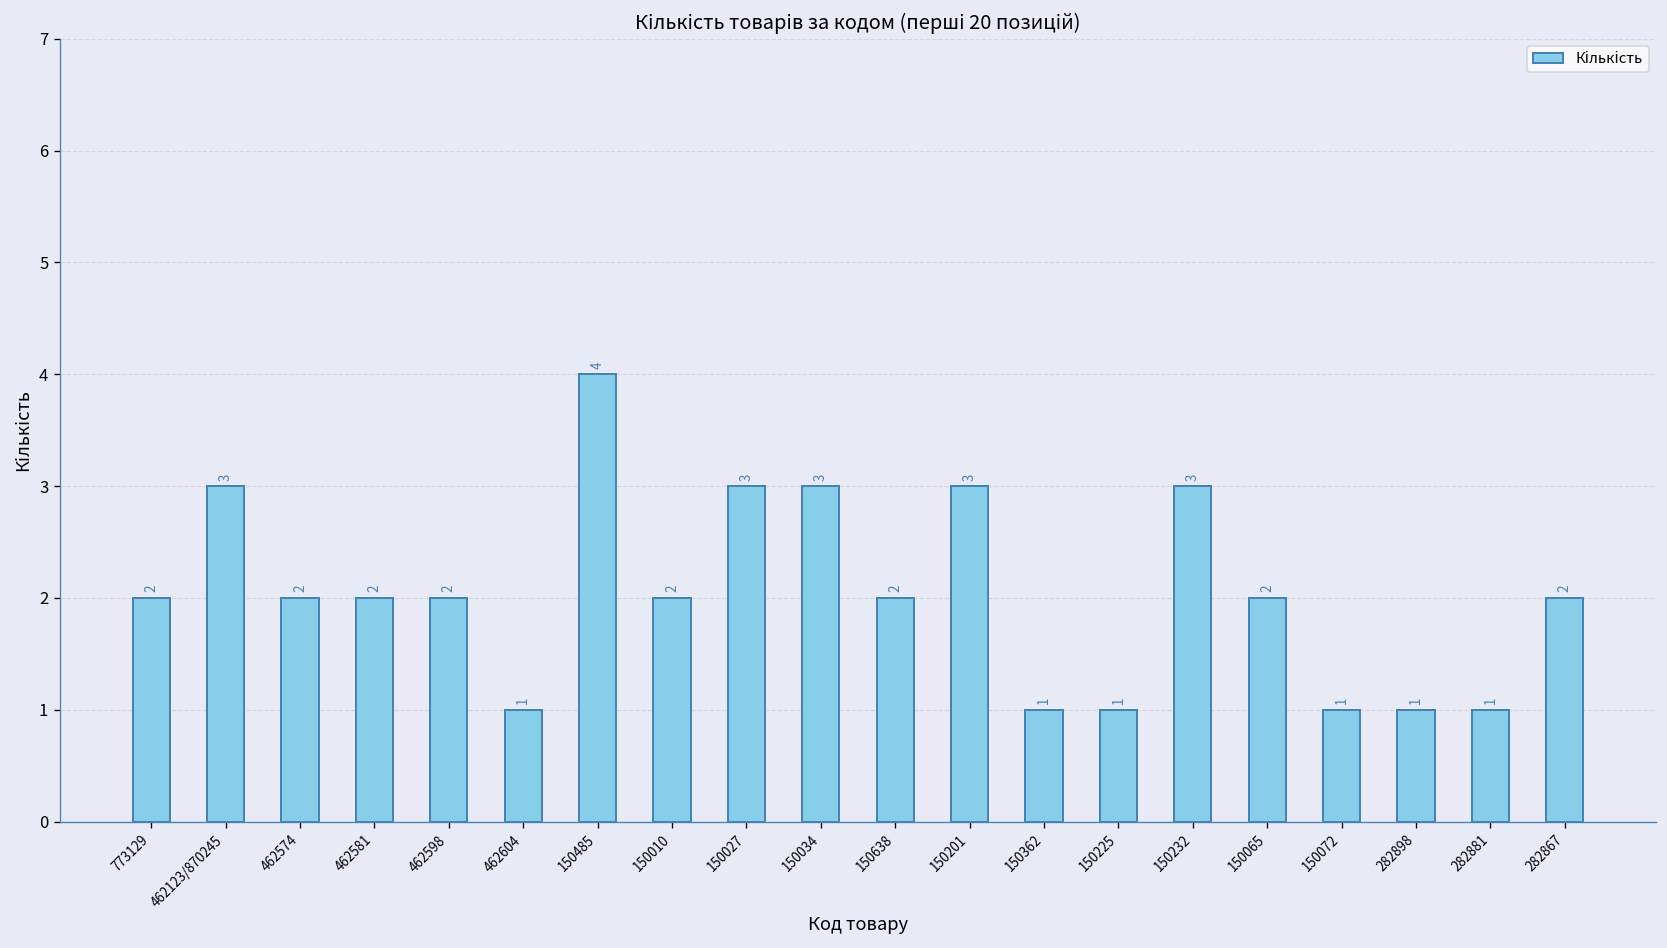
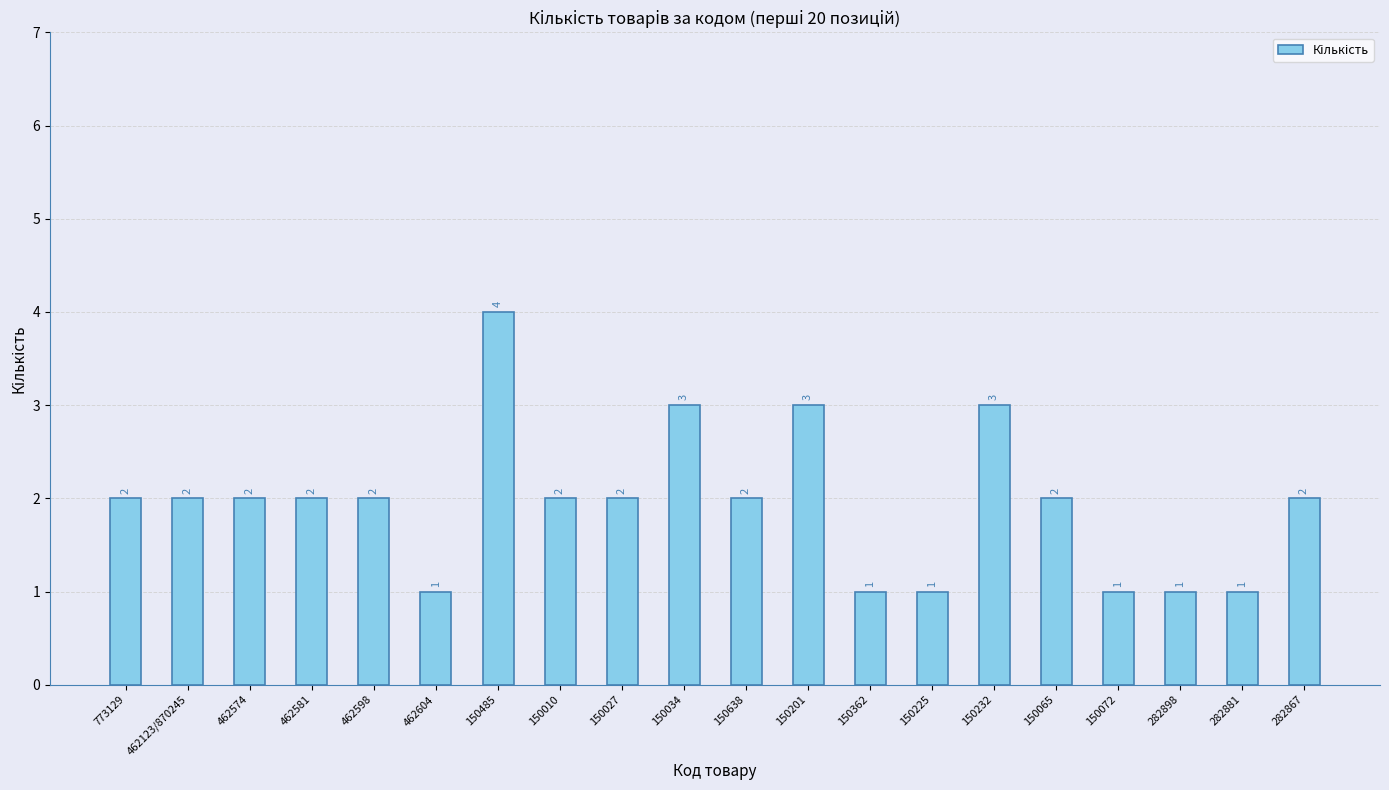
462123/870245: 3 -> 2
150027: 3 -> 2
